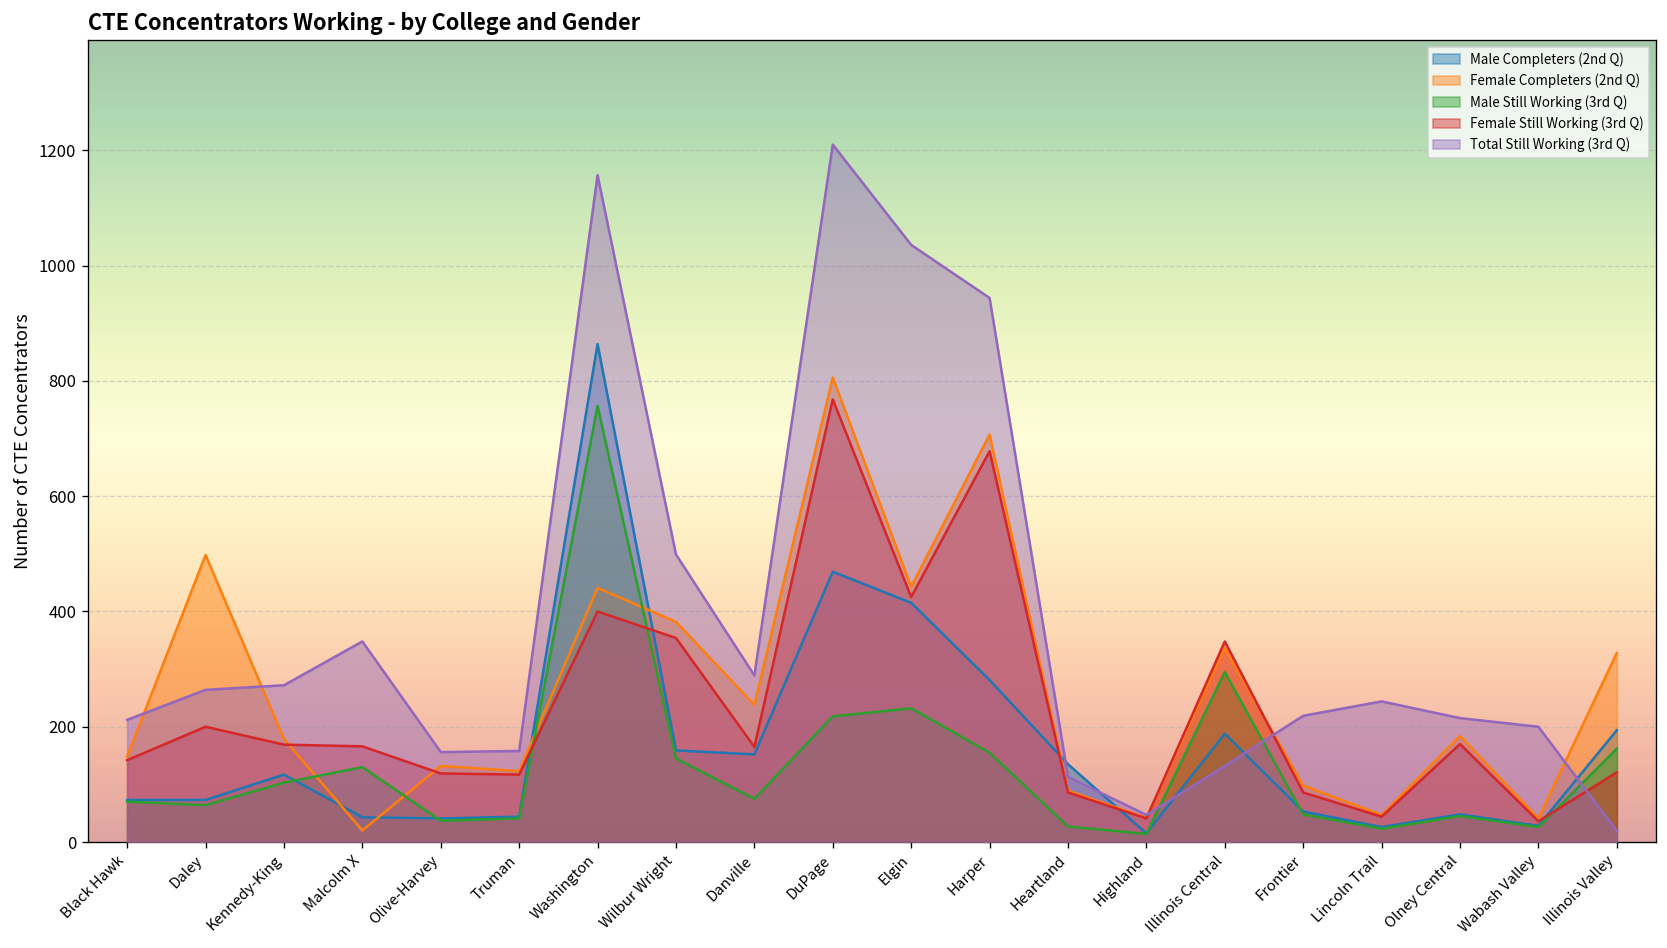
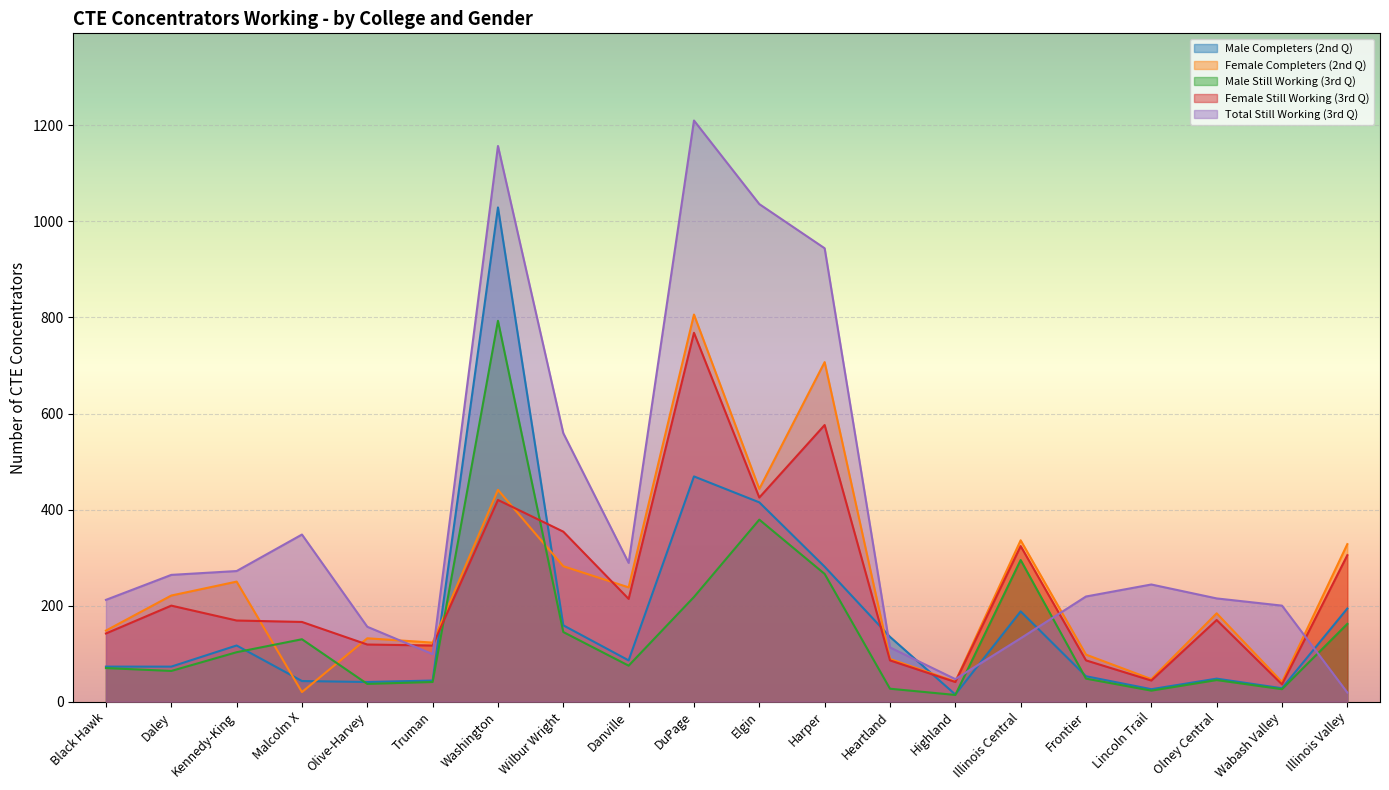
Female Completers (2nd Q), Daley: 500 -> 220
Female Completers (2nd Q), Kennedy-King: 180 -> 250
Total Still Working (3rd Q), Truman: 160 -> 100
Male Completers (2nd Q), Washington: 860 -> 1030
Male Still Working (3rd Q), Washington: 760 -> 790
Female Still Working (3rd Q), Washington: 400 -> 420
Female Completers (2nd Q), Wilbur Wright: 380 -> 280
Total Still Working (3rd Q), Wilbur Wright: 500 -> 560
Male Completers (2nd Q), Danville: 150 -> 90
Female Still Working (3rd Q), Danville: 170 -> 210
Male Still Working (3rd Q), Elgin: 230 -> 380
Male Still Working (3rd Q), Harper: 160 -> 270
Female Still Working (3rd Q), Harper: 680 -> 580
Female Still Working (3rd Q), Illinois Central: 350 -> 320
Female Still Working (3rd Q), Illinois Valley: 120 -> 310
